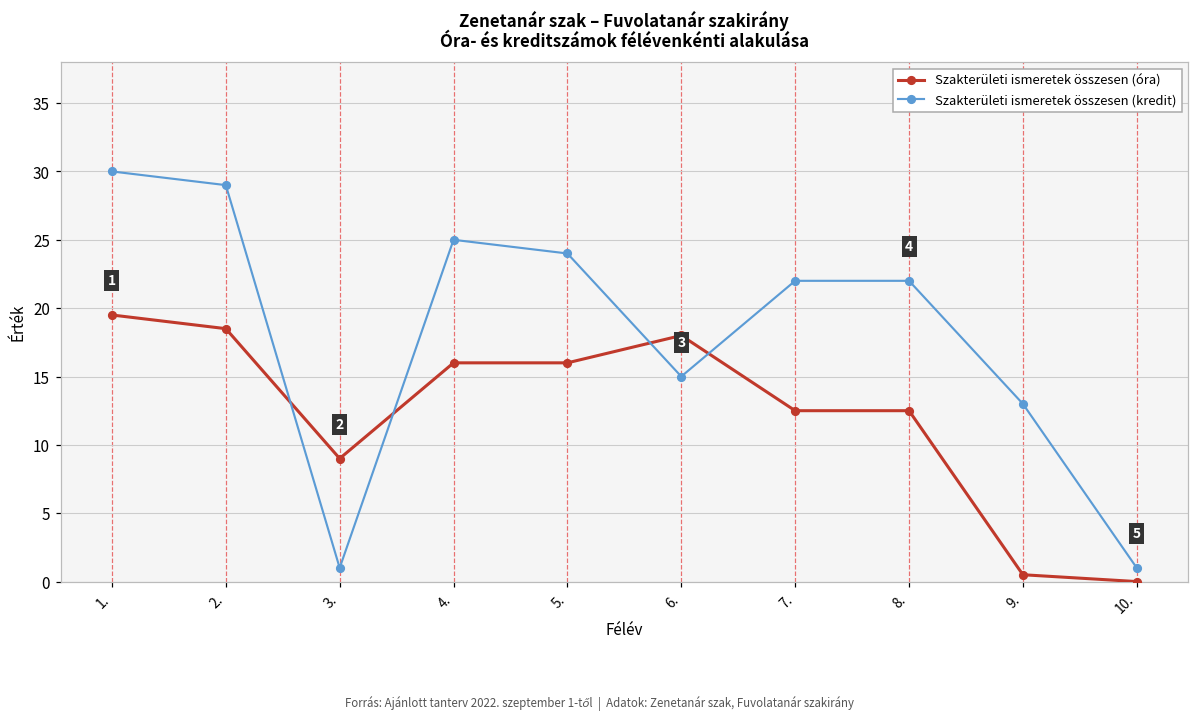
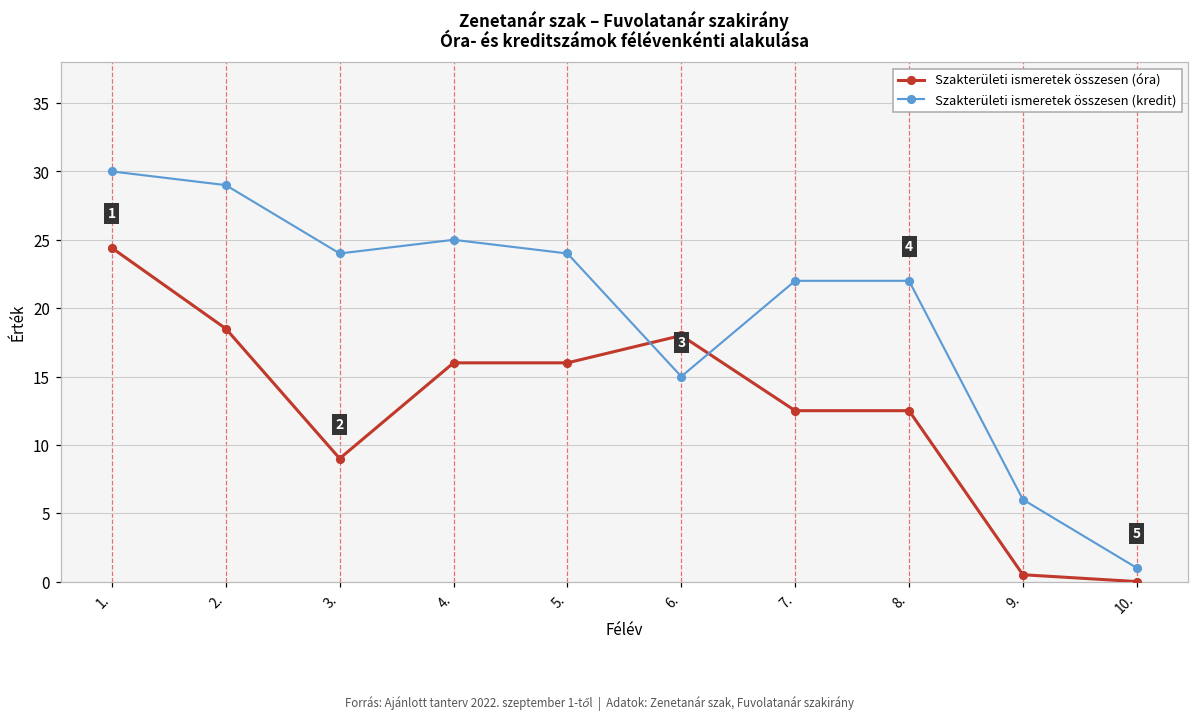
Szakterületi ismeretek összesen (óra), 1.: 19.5 -> 24.4
Szakterületi ismeretek összesen (kredit), 3.: 1 -> 24
Szakterületi ismeretek összesen (kredit), 9.: 13 -> 6
